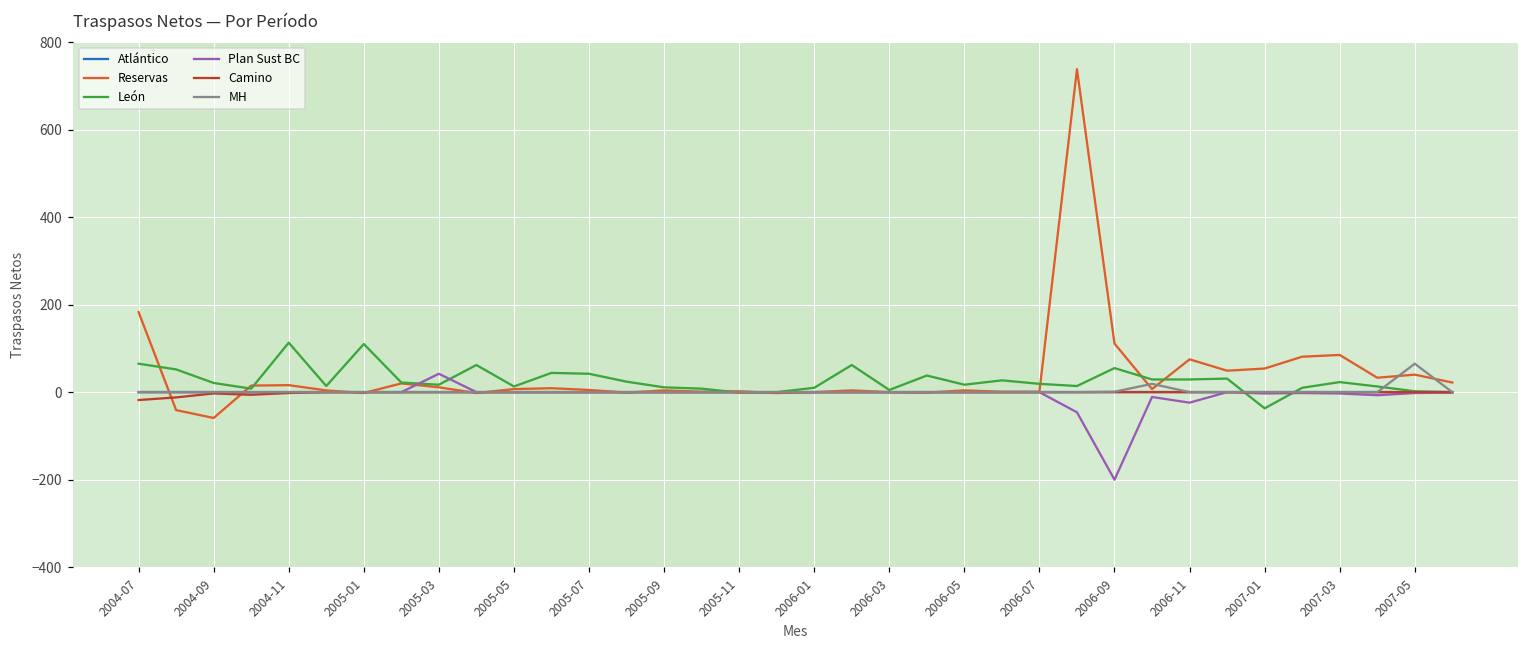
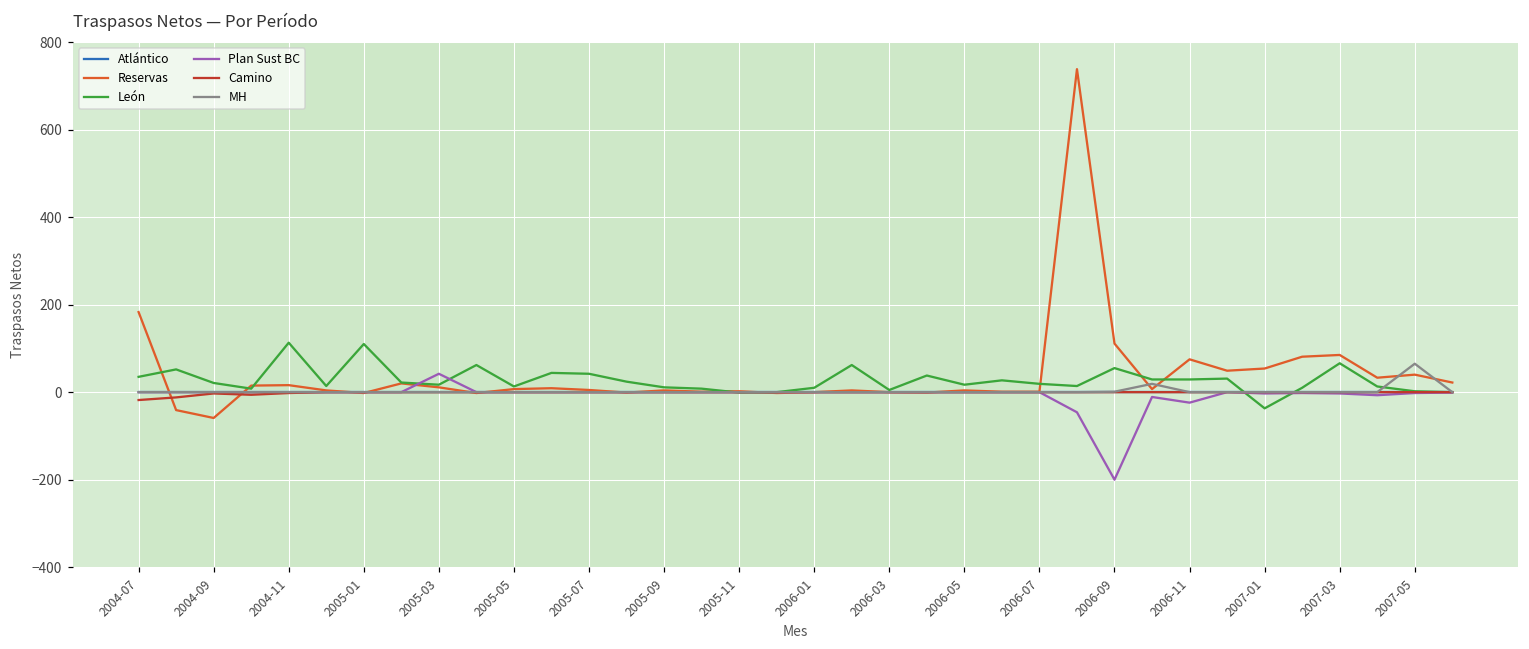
León, 2004-07: 70 -> 40
León, 2007-03: 20 -> 70
